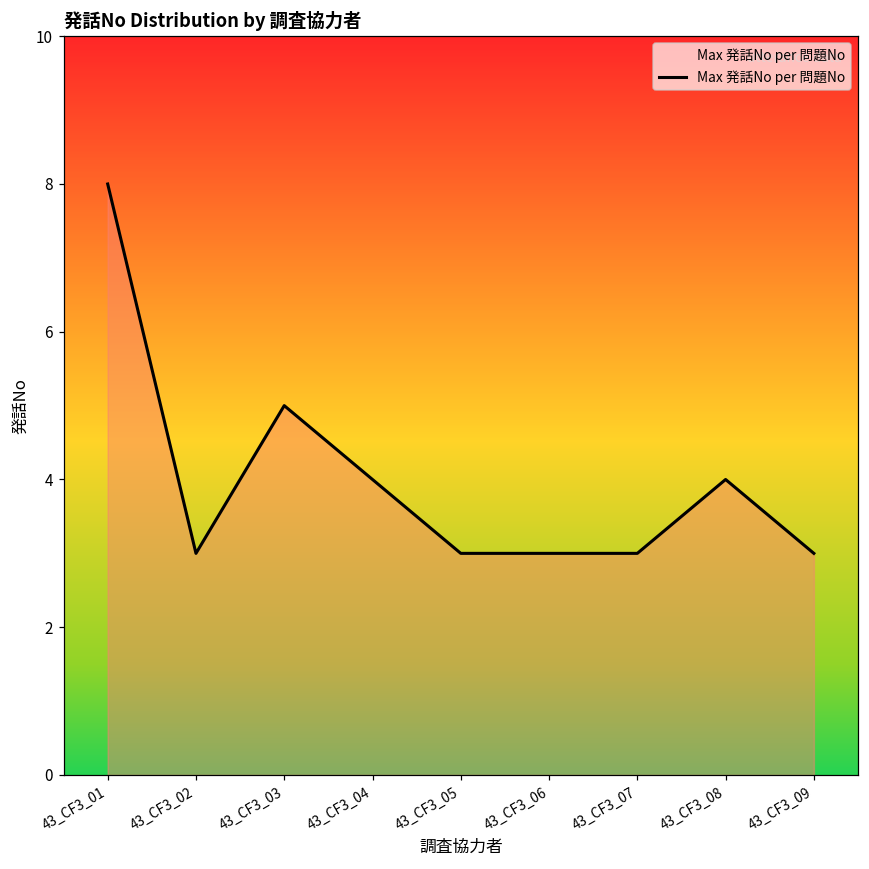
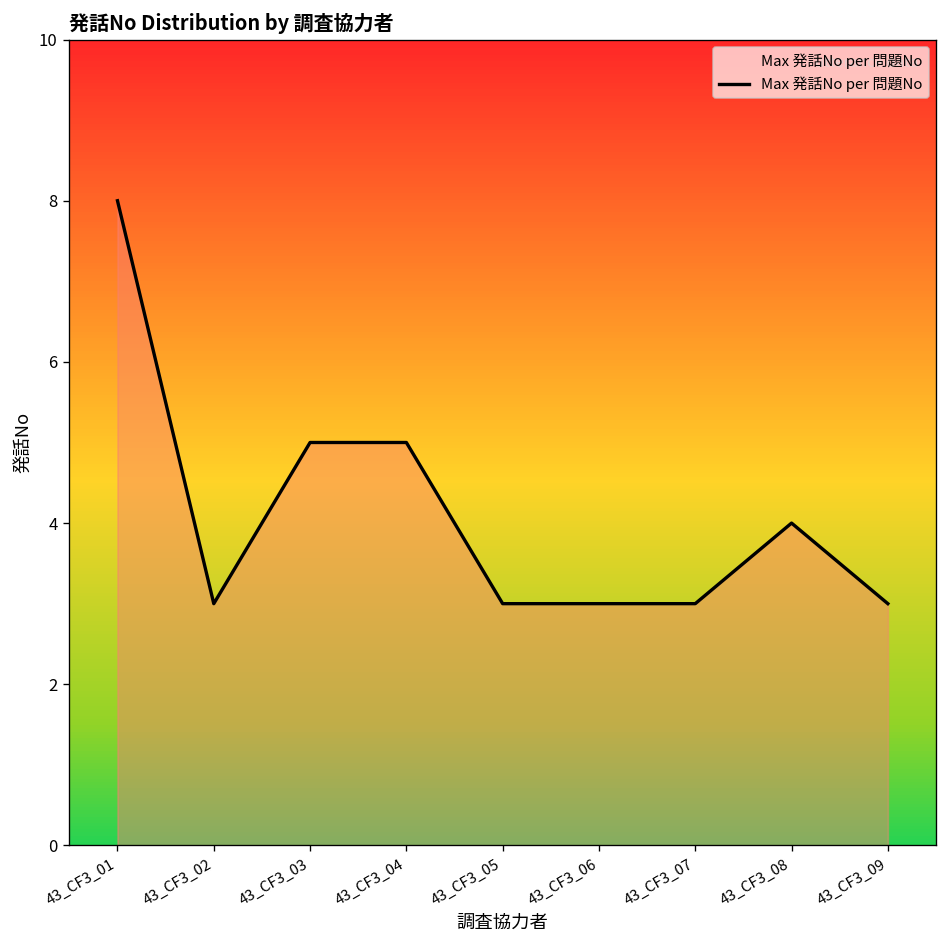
43_CF3_04: 4 -> 5
